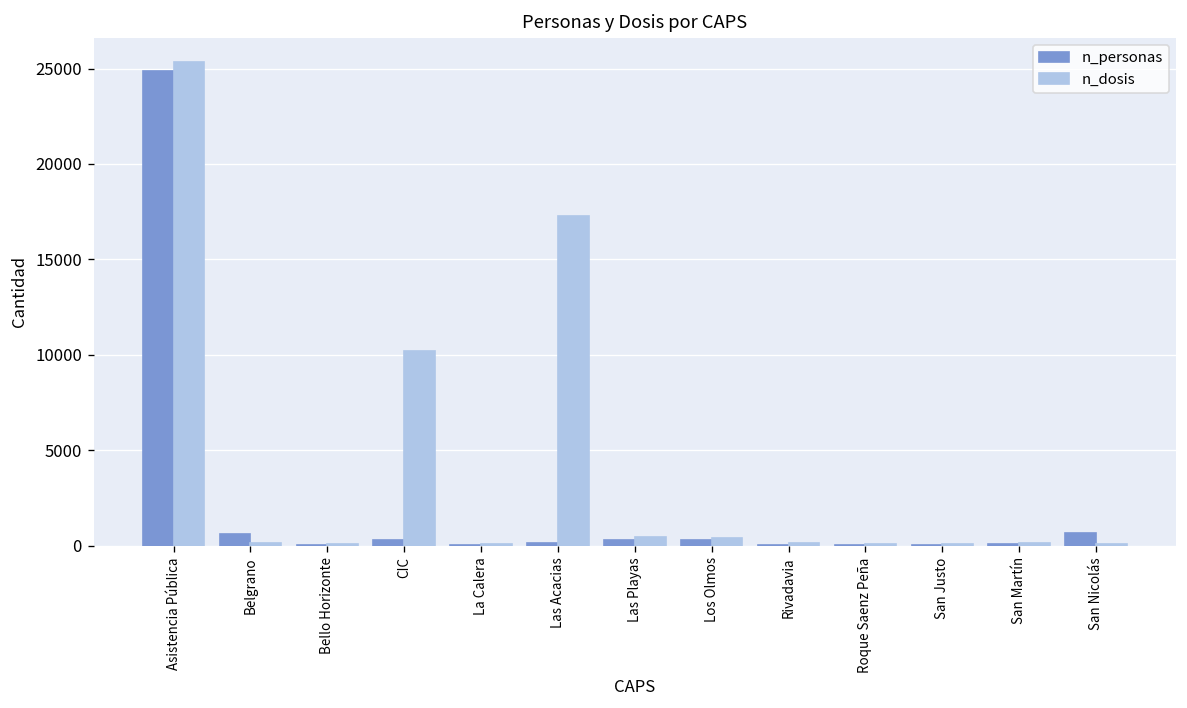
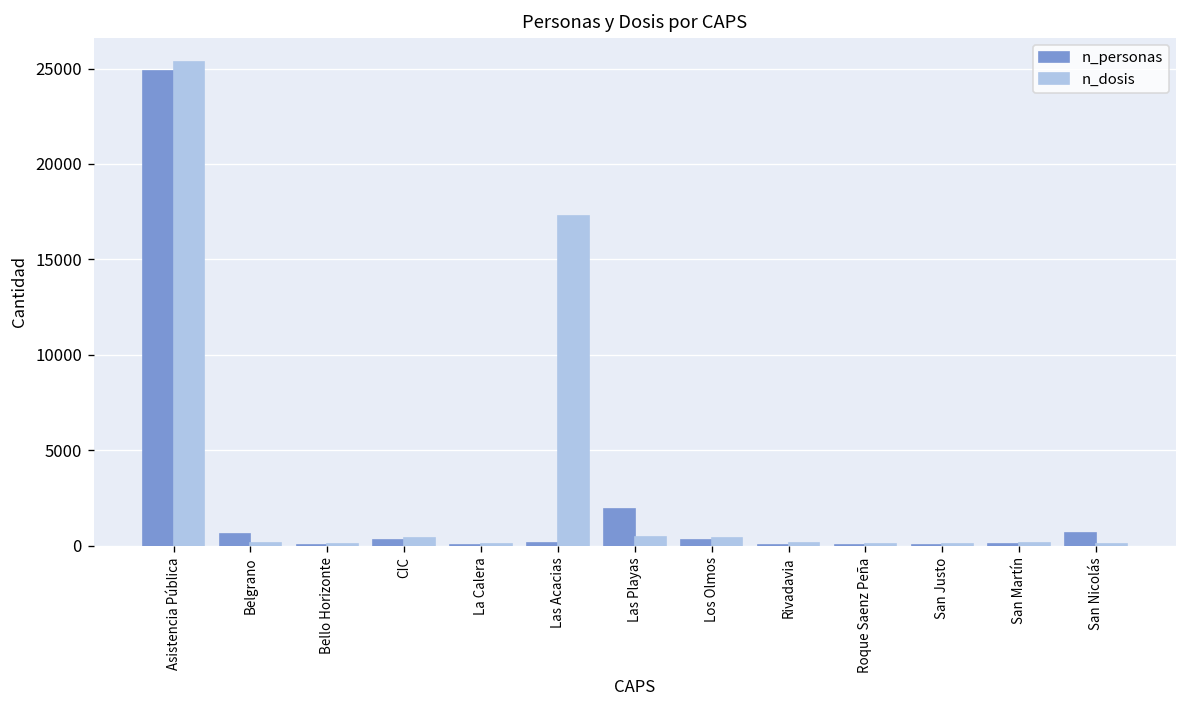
n_dosis, CIC: 10200 -> 400
n_personas, Las Playas: 300 -> 1900
